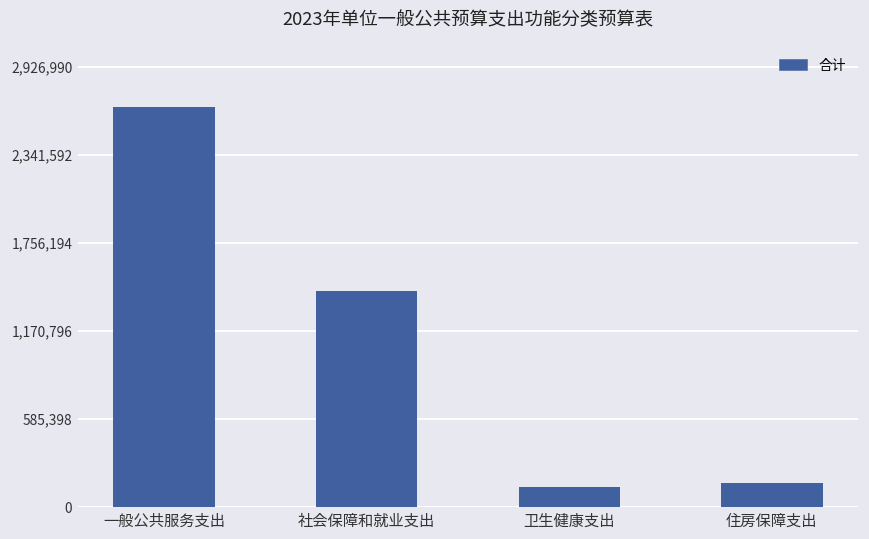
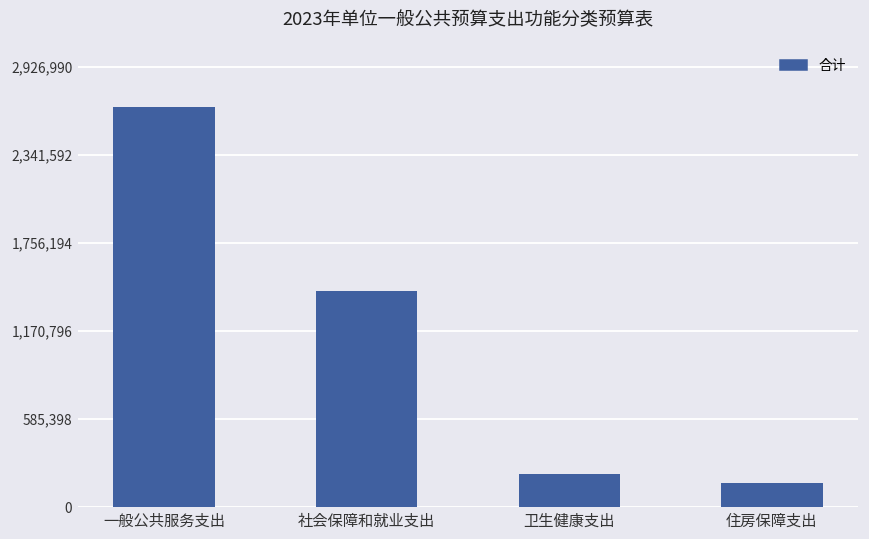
卫生健康支出: 140,000 -> 220,000
